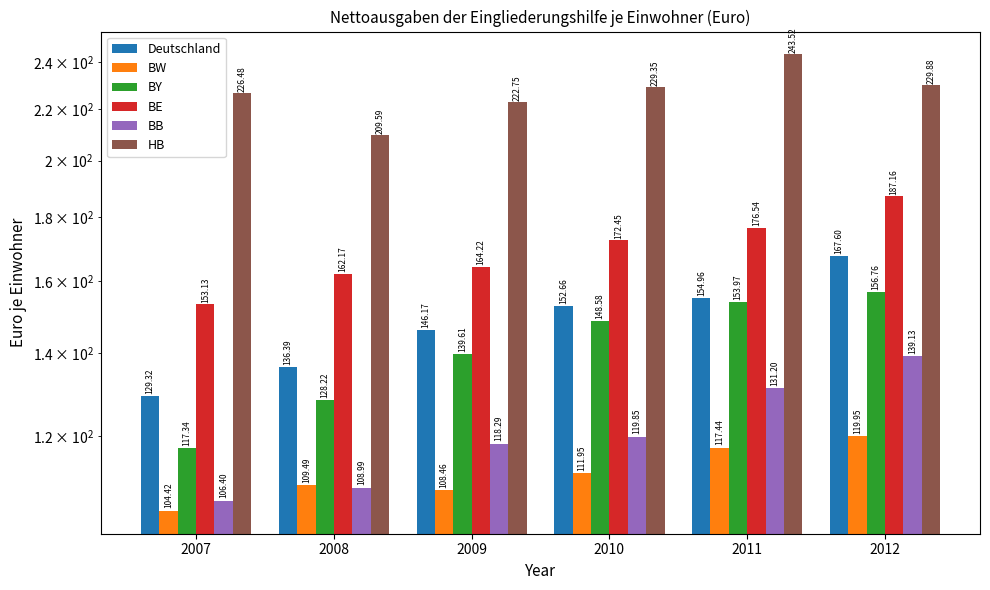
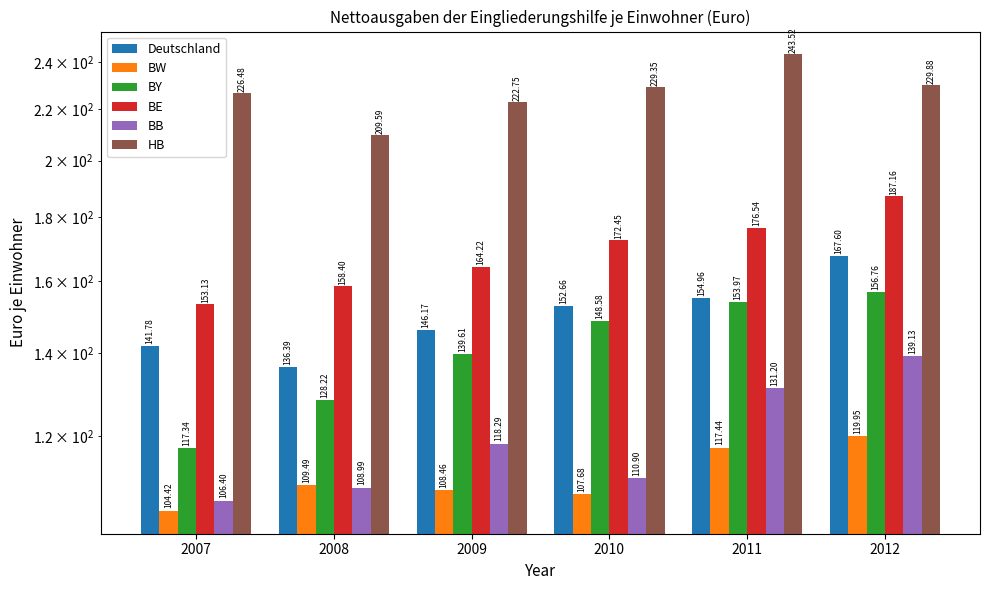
Deutschland, 2007: 129.32 -> 141.78
BE, 2008: 162.17 -> 158.40
BW, 2010: 111.95 -> 107.68
BB, 2010: 119.85 -> 110.90
